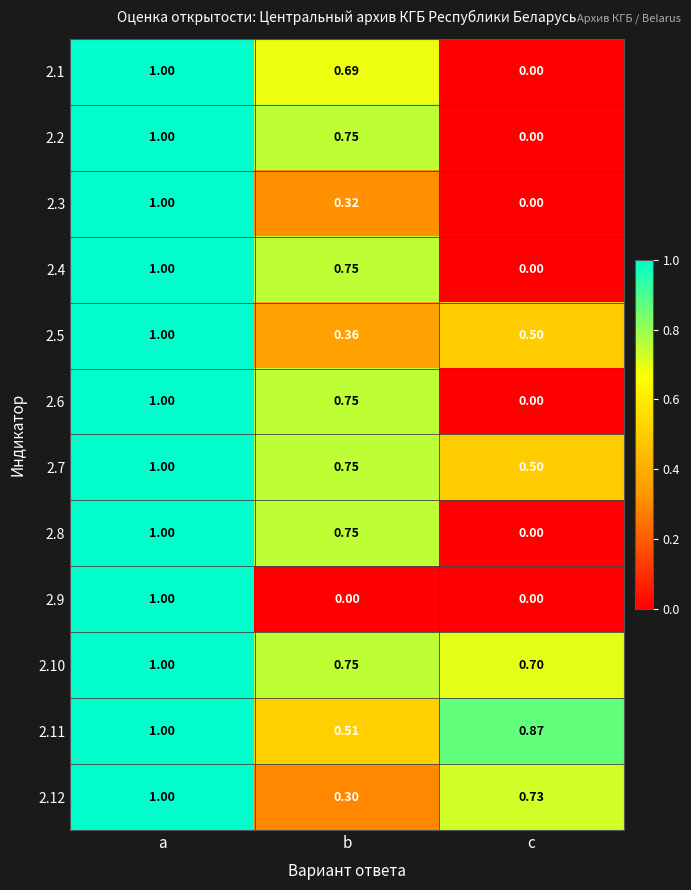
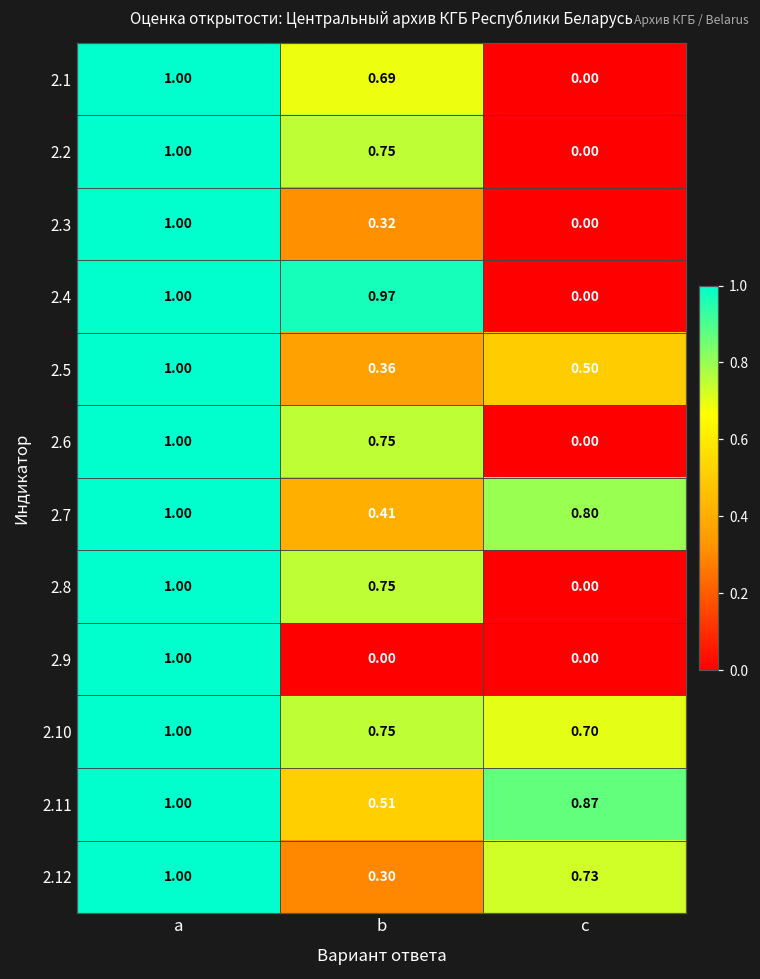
2.4, b: 0.75 -> 0.97
2.7, b: 0.75 -> 0.41
2.7, c: 0.50 -> 0.80
